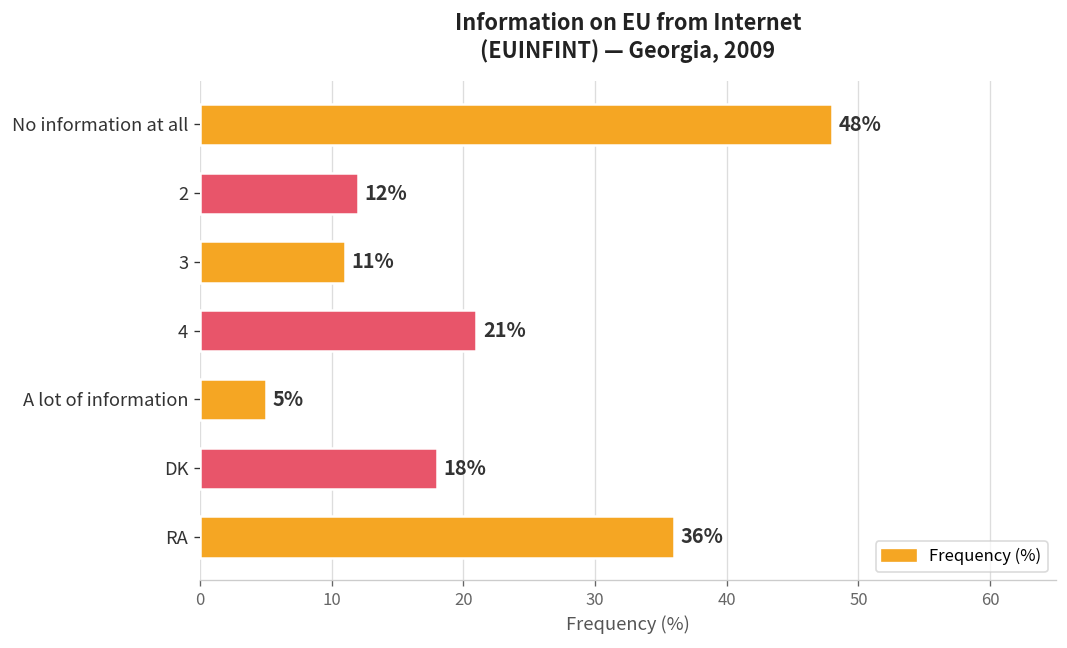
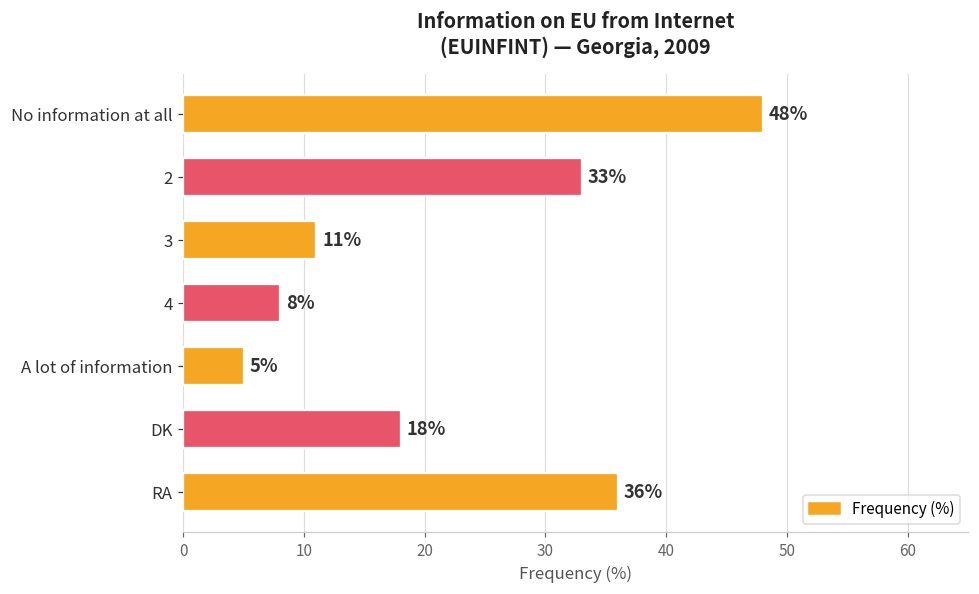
2: 12% -> 33%
4: 21% -> 8%
